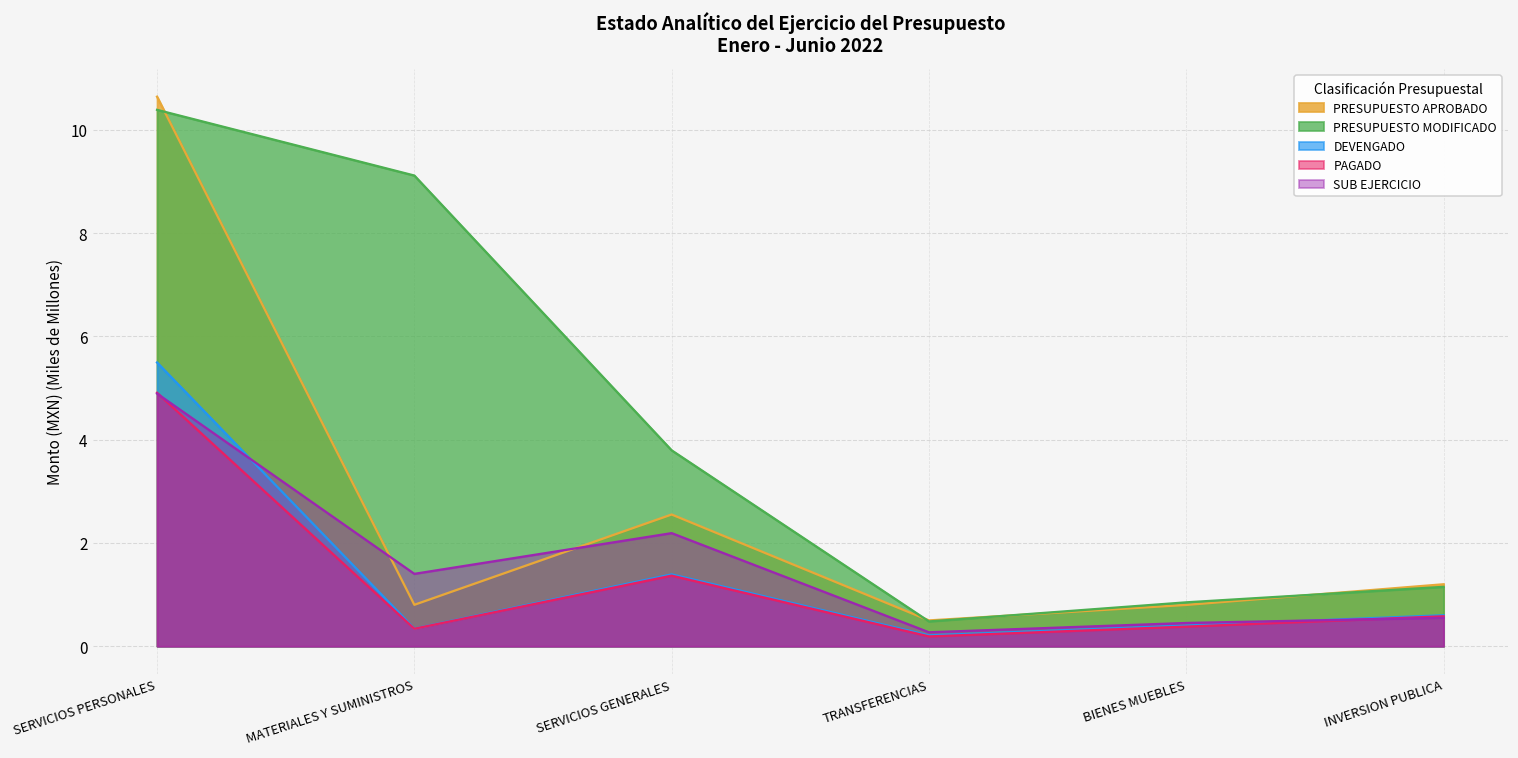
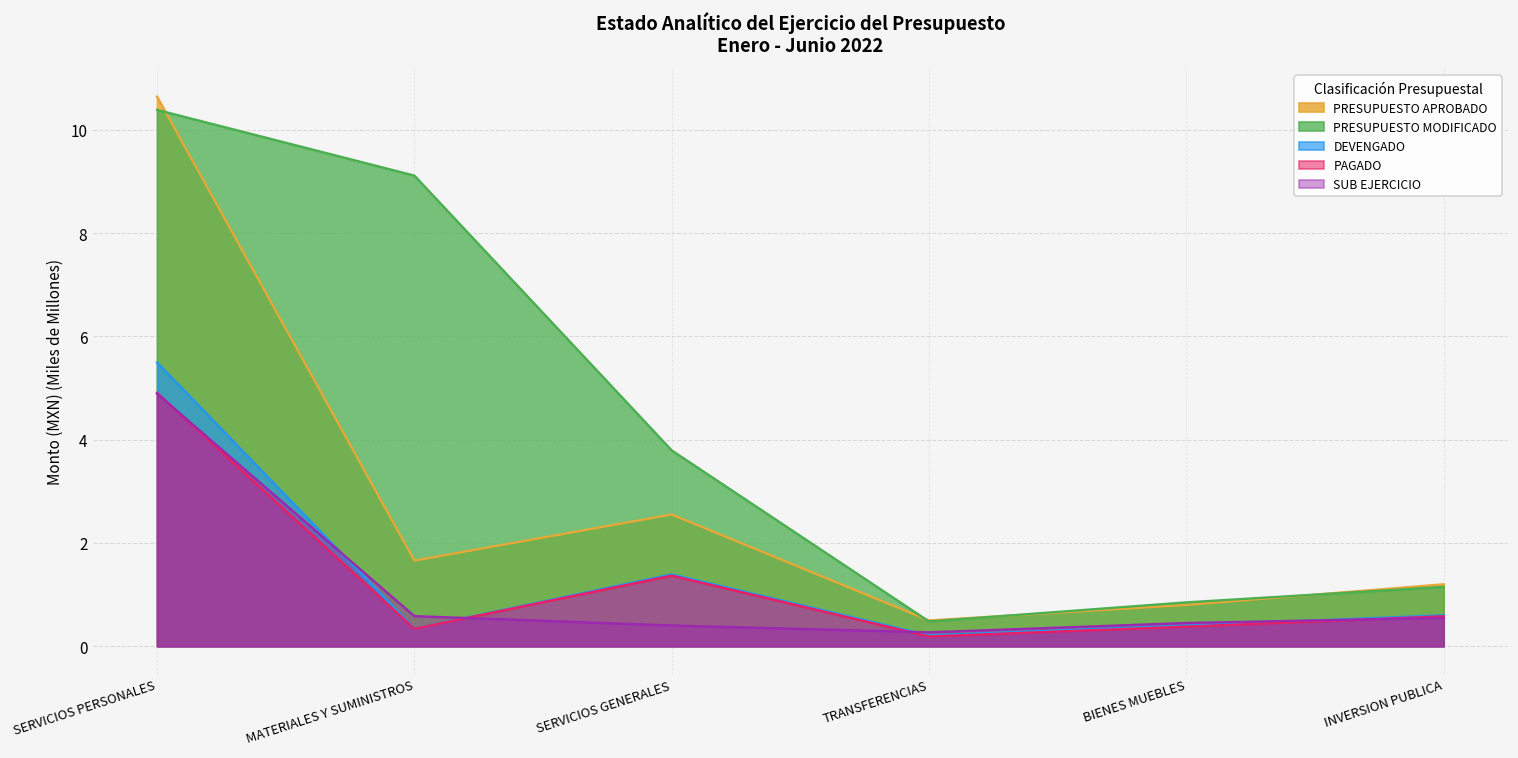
PRESUPUESTO APROBADO, MATERIALES Y SUMINISTROS: 0.8 -> 1.7
SUB EJERCICIO, MATERIALES Y SUMINISTROS: 1.4 -> 0.6
SUB EJERCICIO, SERVICIOS GENERALES: 2.2 -> 0.4
